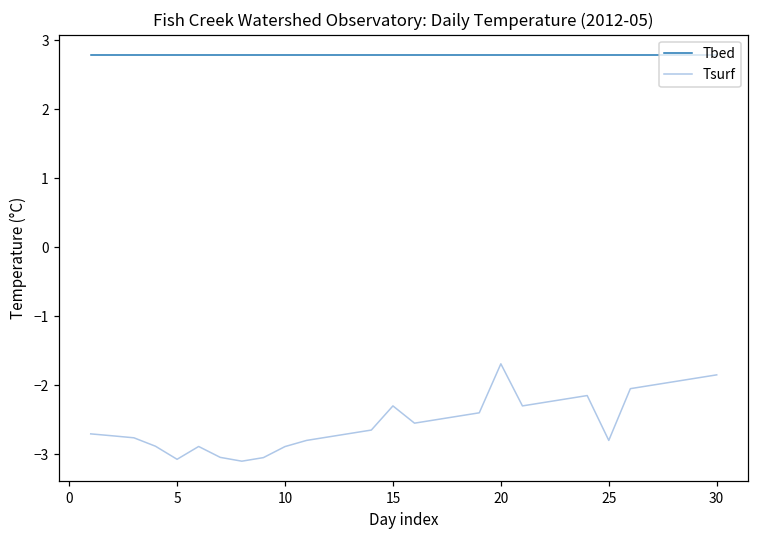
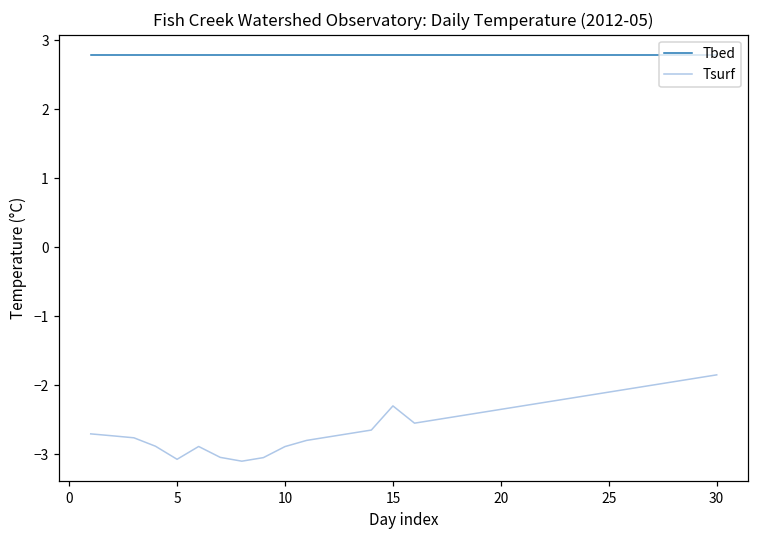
Tsurf, 20: -1.7 -> -2.4
Tsurf, 25: -2.8 -> -2.1
